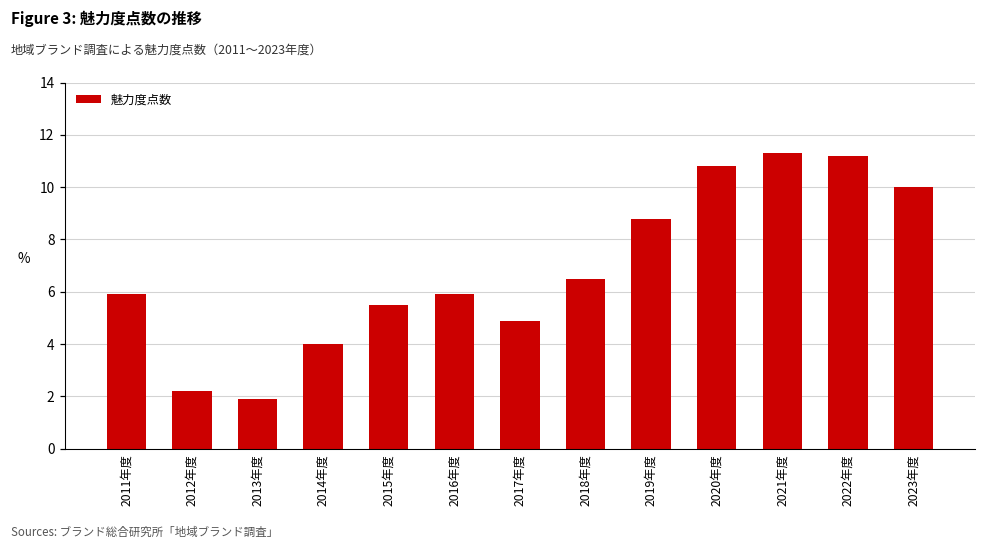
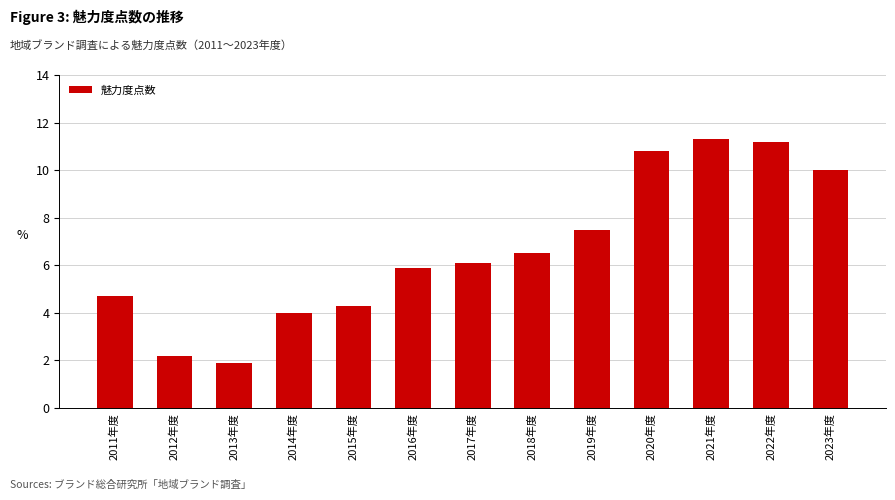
2011年度: 5.9 -> 4.7
2015年度: 5.5 -> 4.3
2017年度: 4.9 -> 6.1
2019年度: 8.8 -> 7.5
